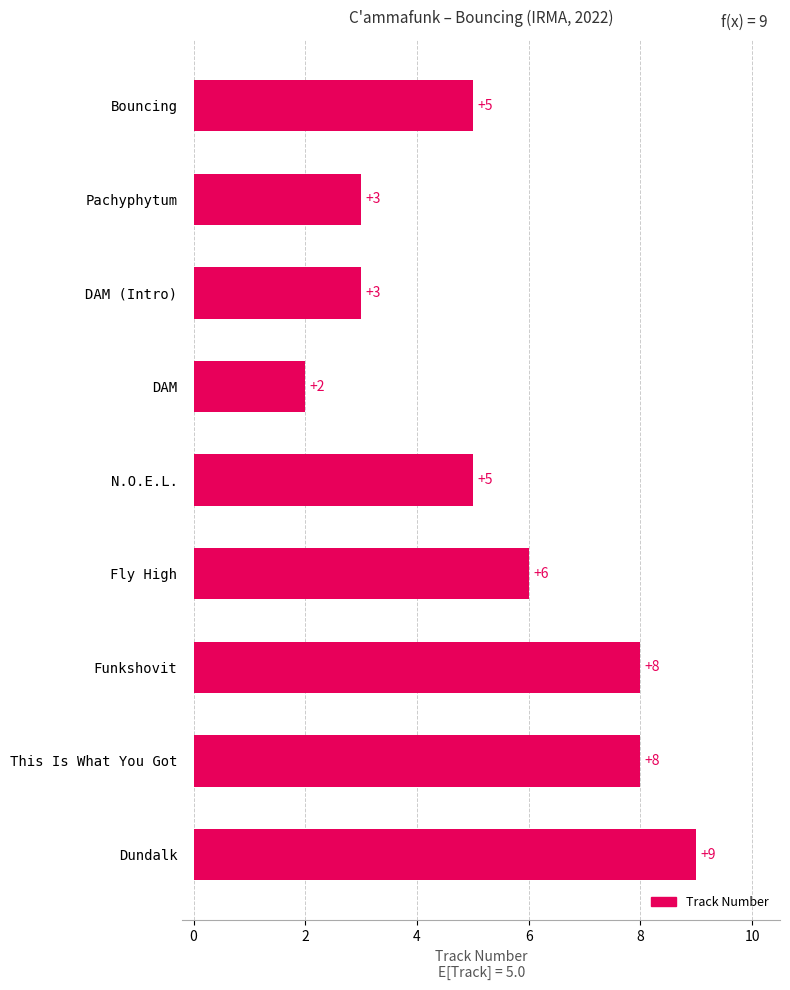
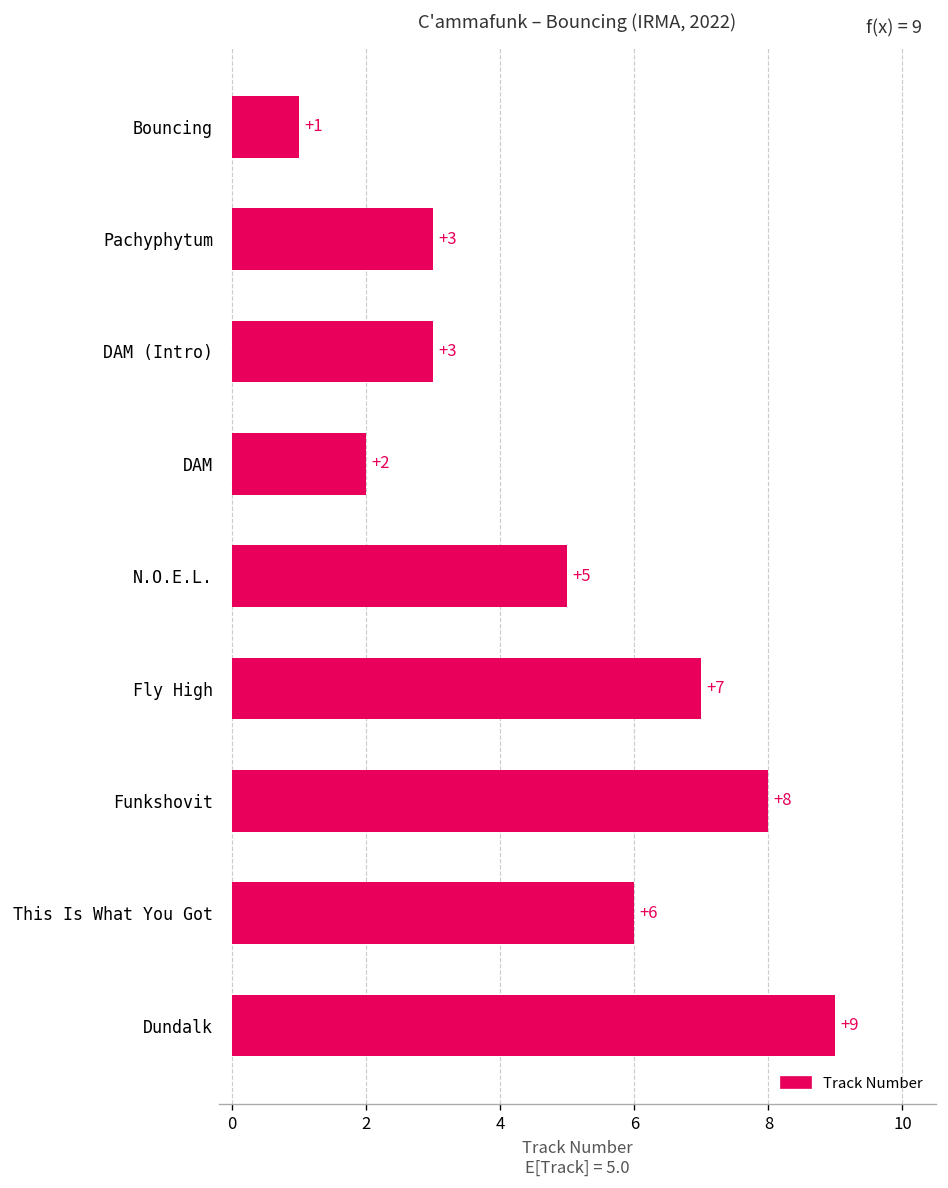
Bouncing: +5 -> +1
Fly High: +6 -> +7
This Is What You Got: +8 -> +6
